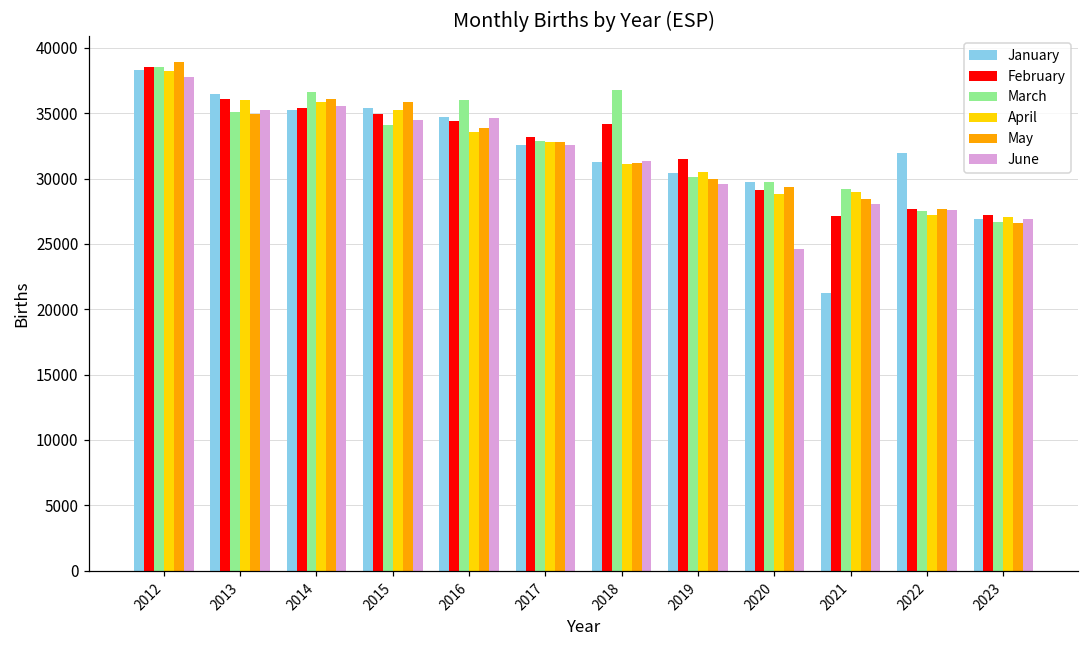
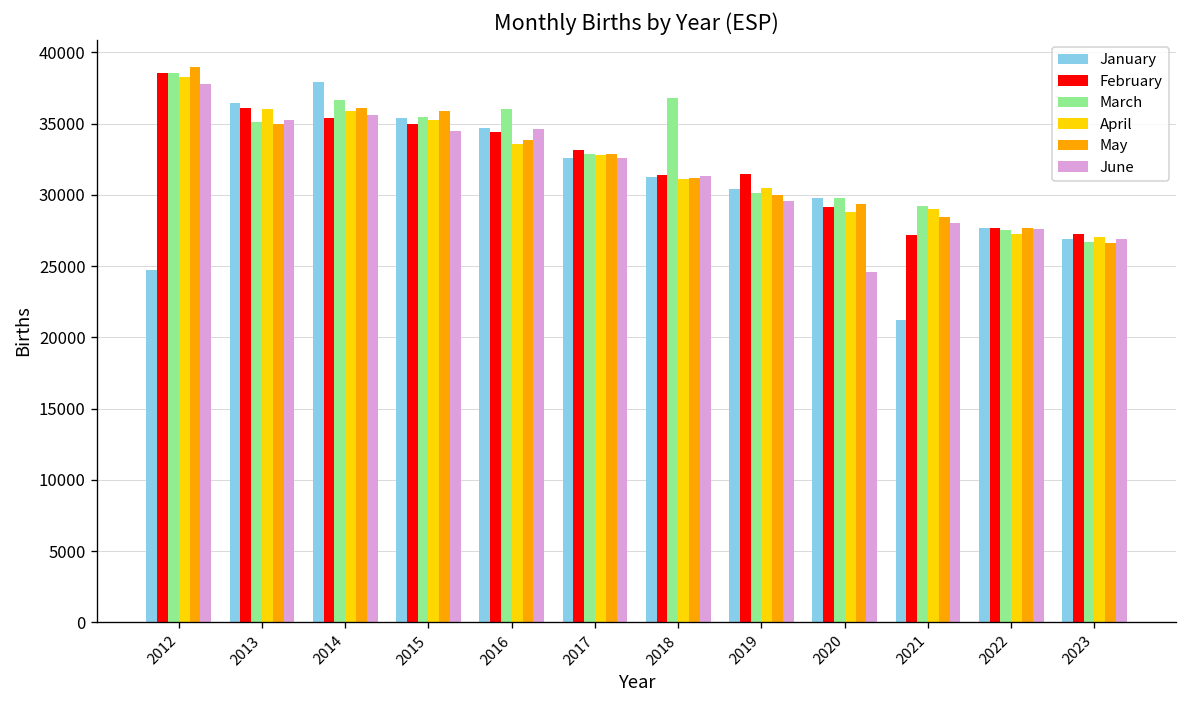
January, 2012: 38300 -> 24700
January, 2014: 35200 -> 37900
March, 2015: 34100 -> 35500
February, 2018: 34200 -> 31400
January, 2022: 31900 -> 27700
